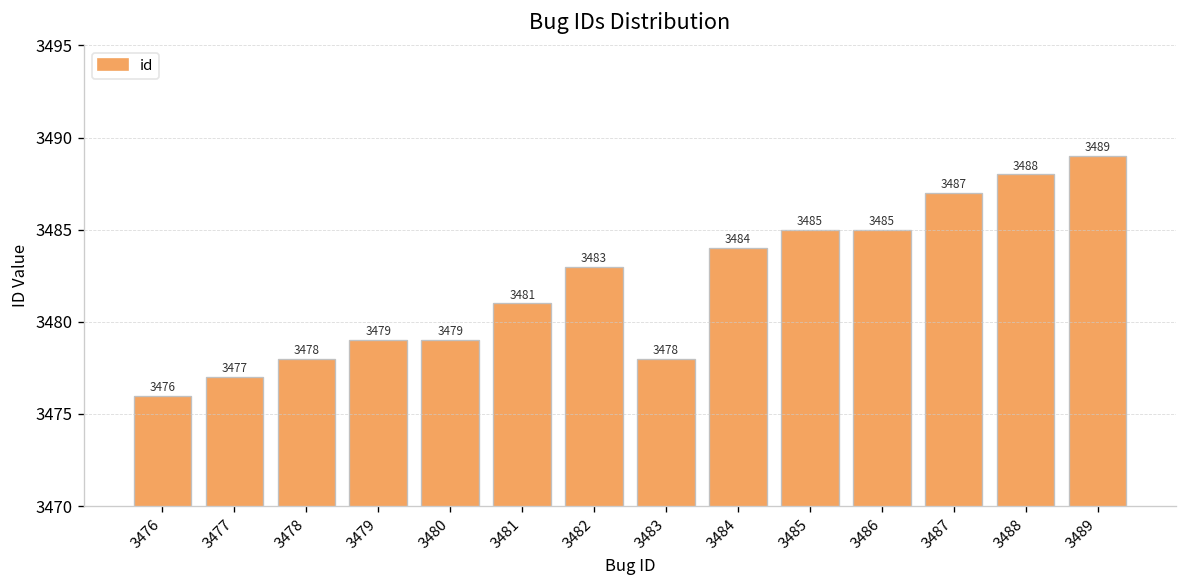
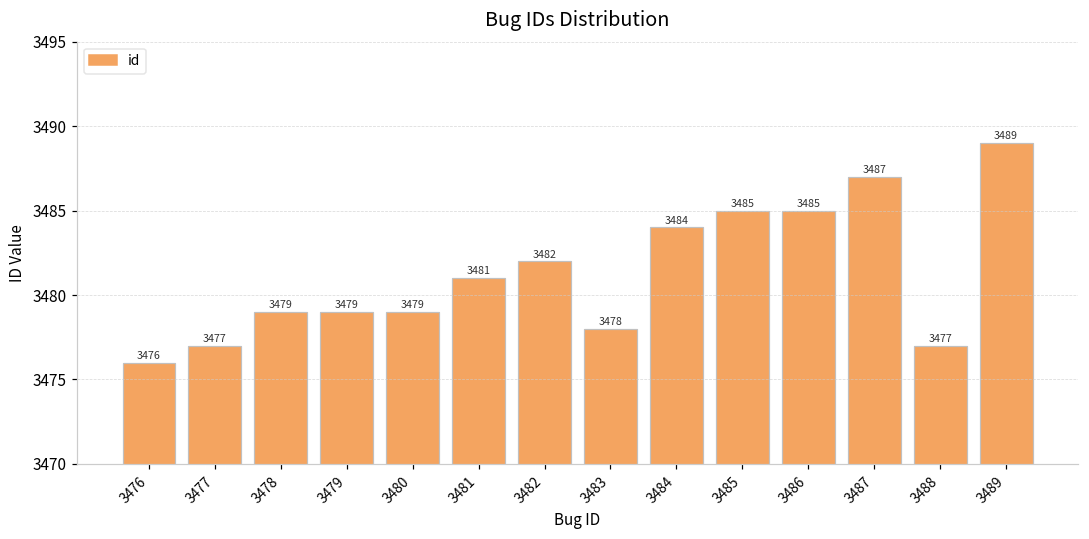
3478: 3478 -> 3479
3482: 3483 -> 3482
3488: 3488 -> 3477
